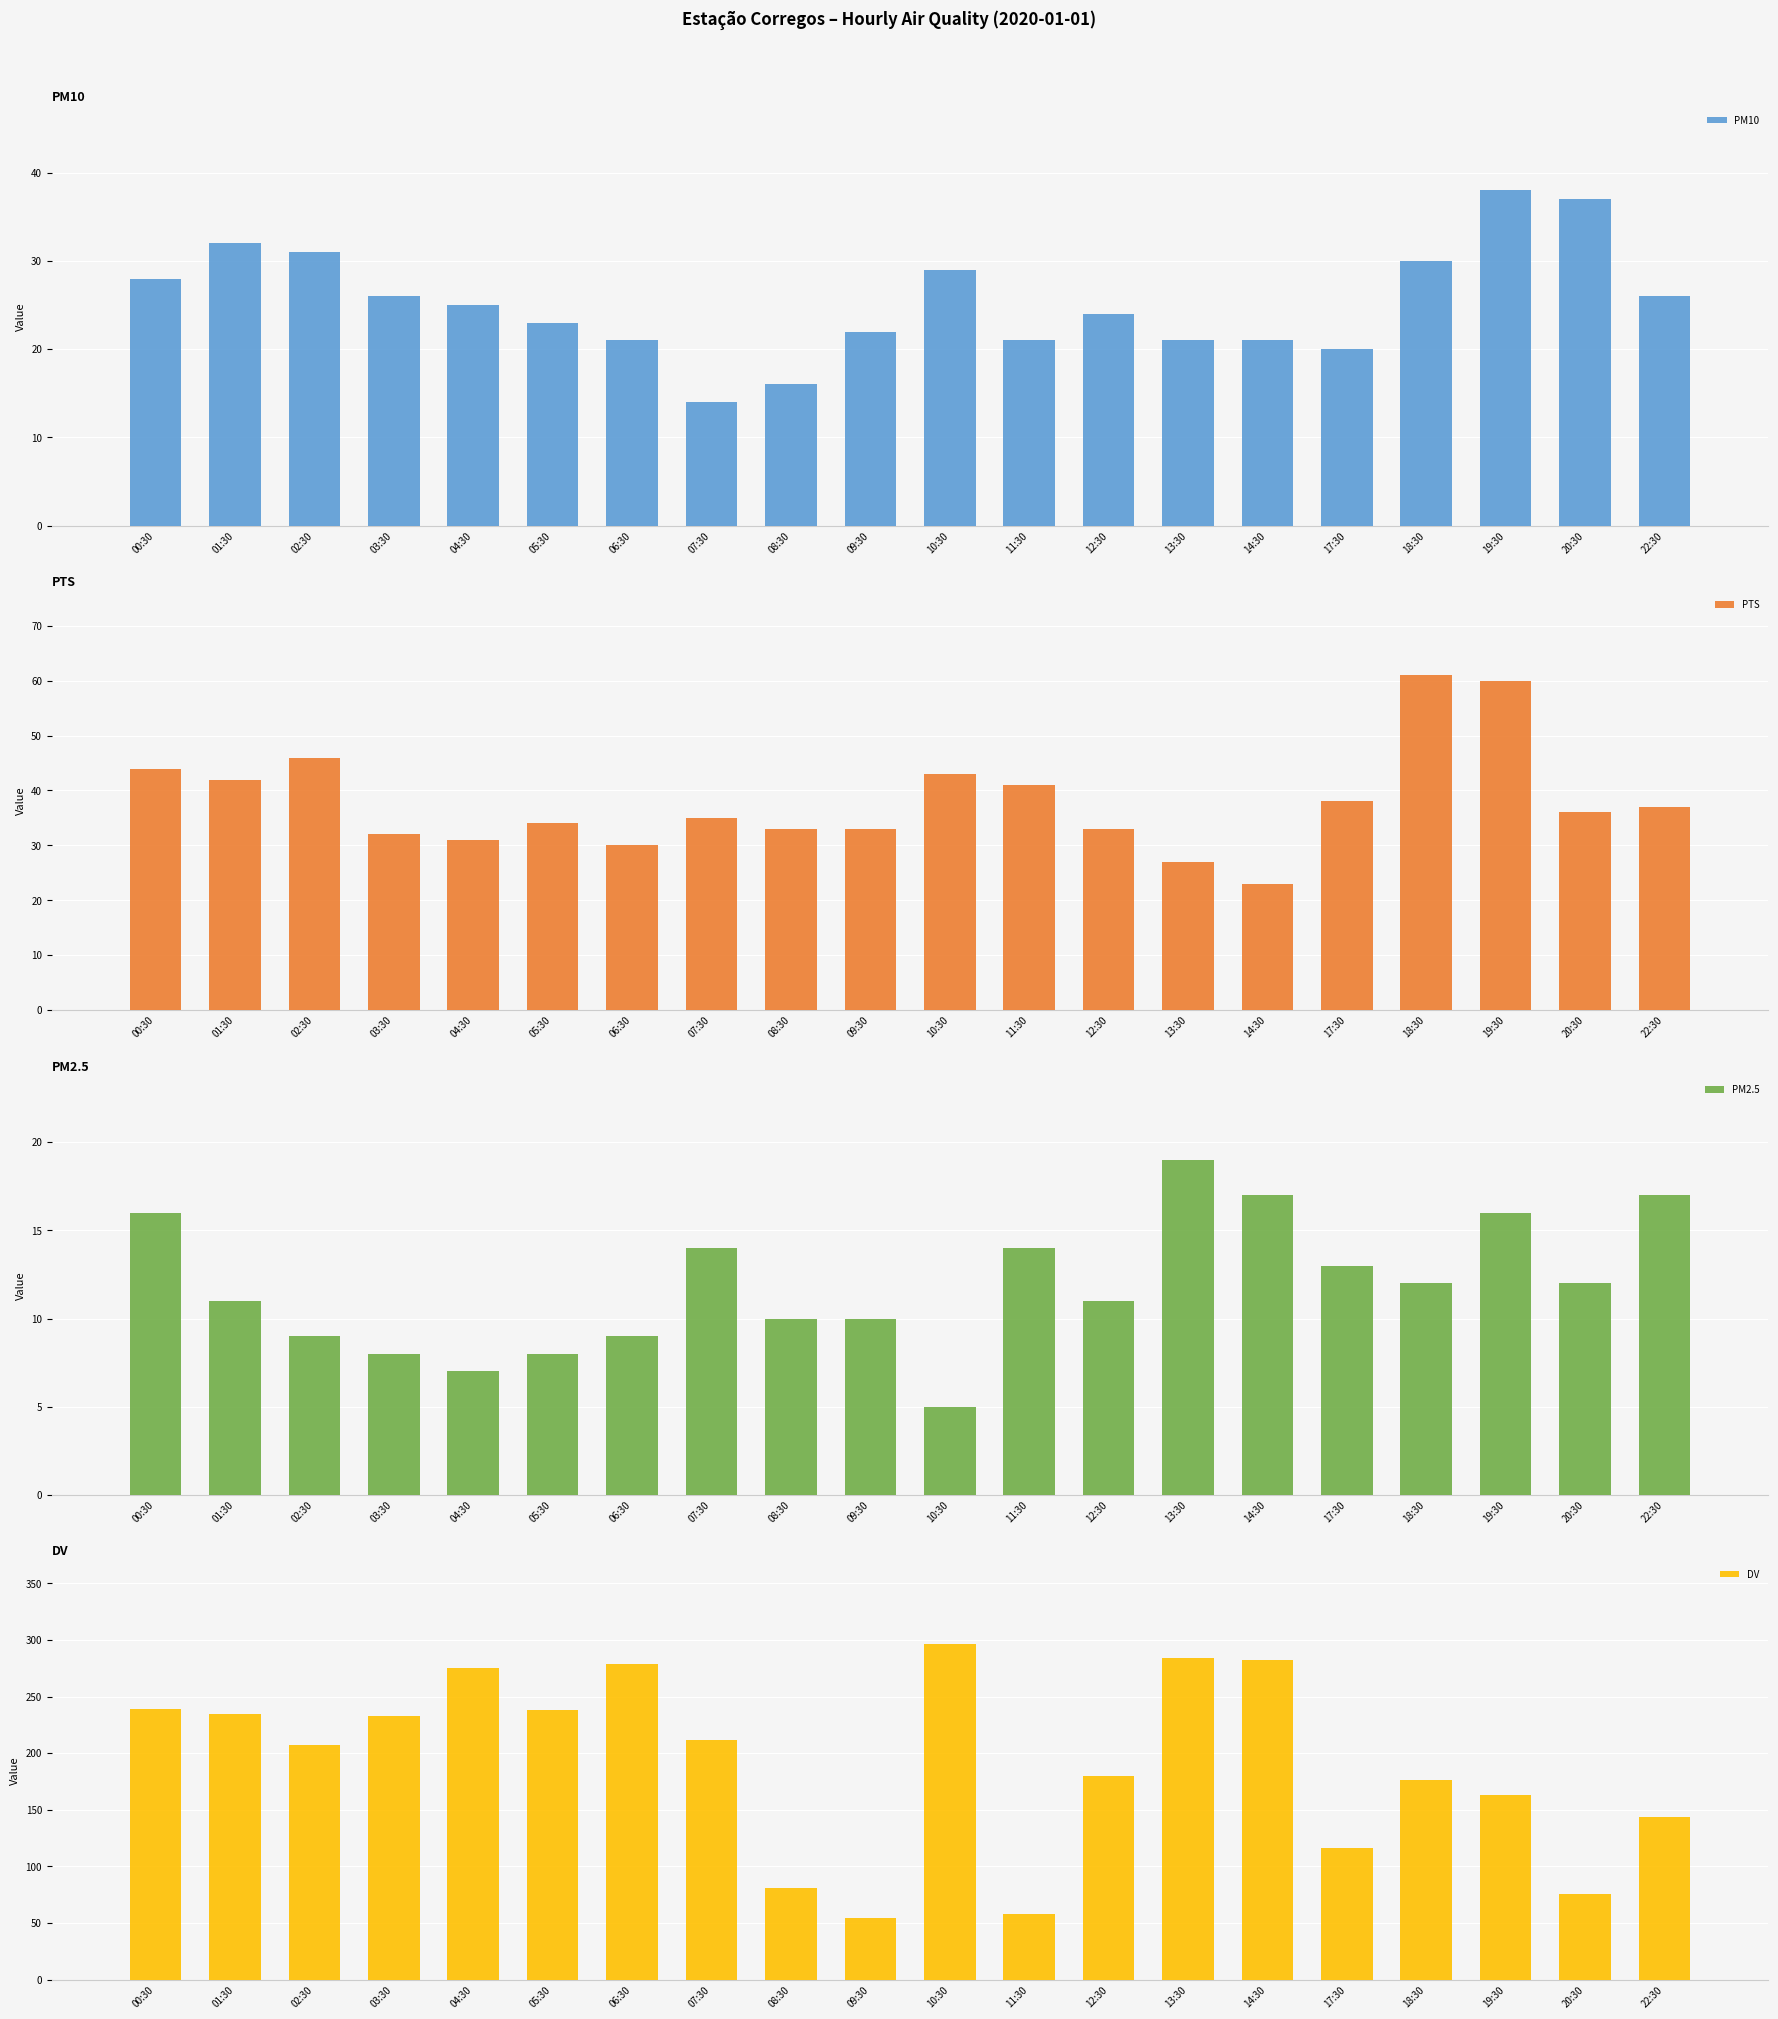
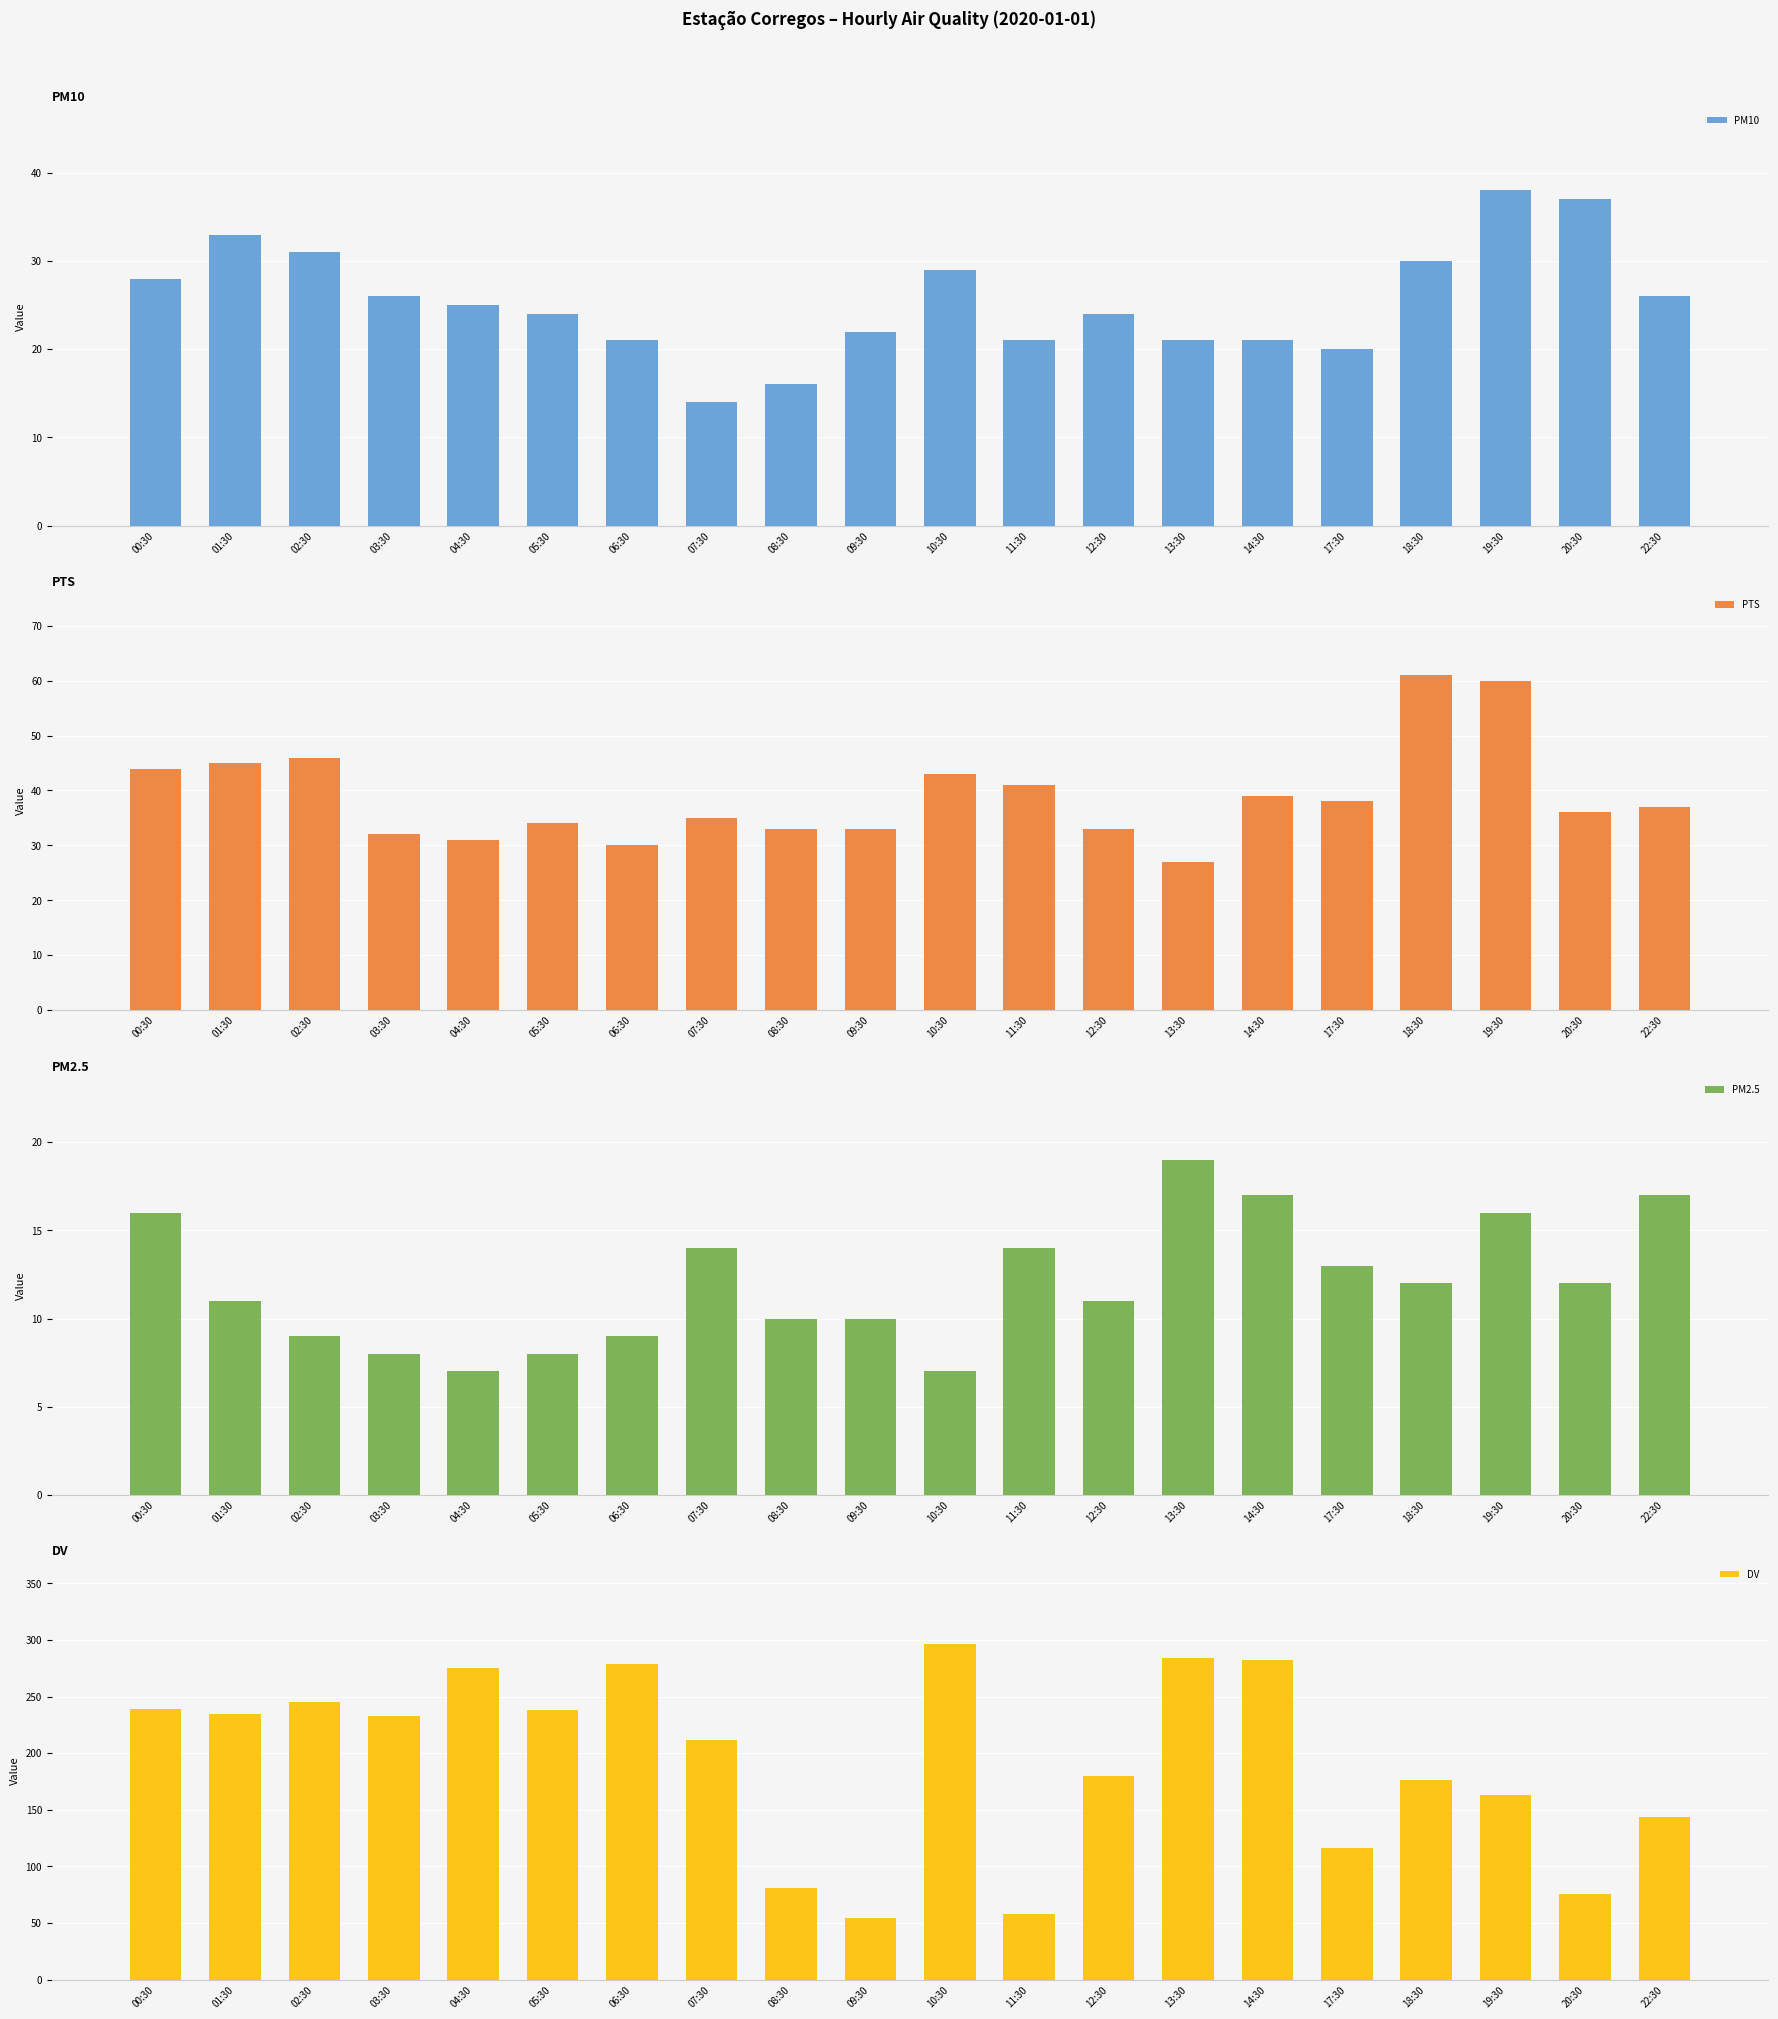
PM10, 01:30: 32 -> 33
PM10, 05:30: 23 -> 24
PTS, 01:30: 42 -> 45
PTS, 14:30: 23 -> 39
PM2.5, 10:30: 5 -> 7
DV, 02:30: 207 -> 245
